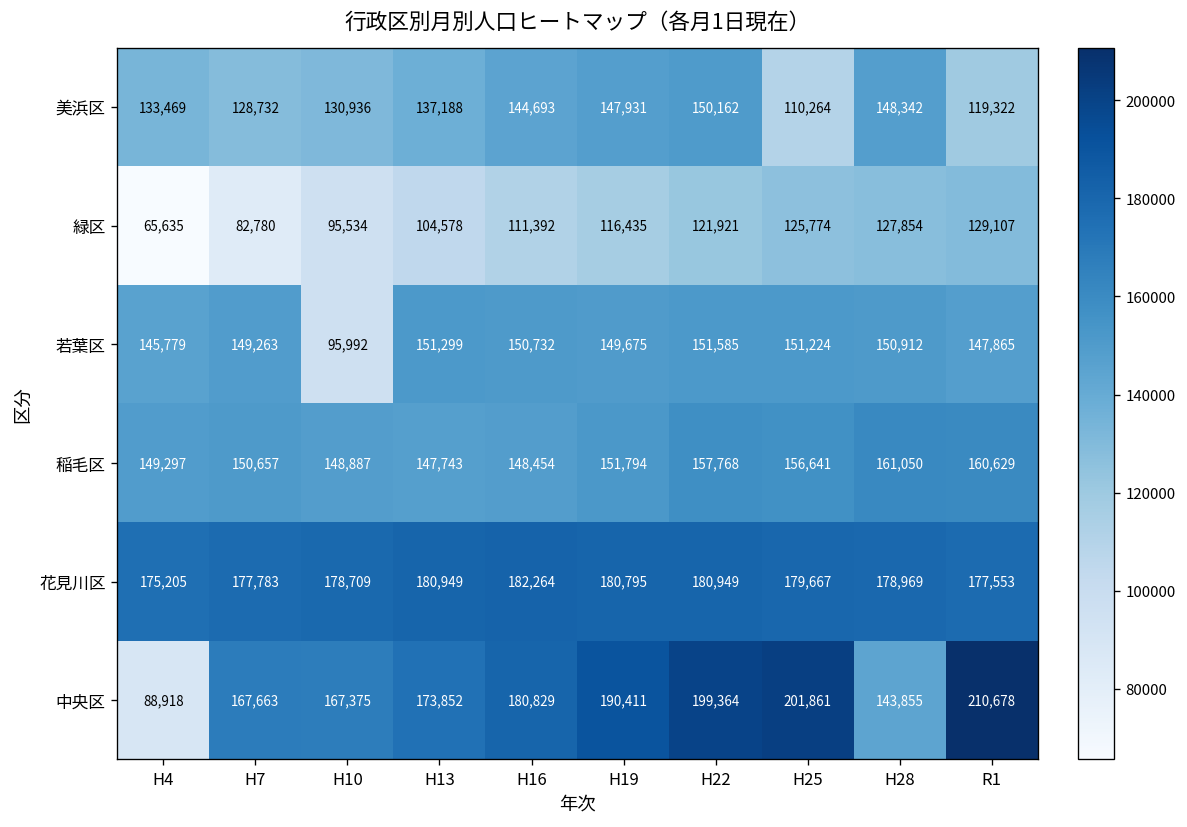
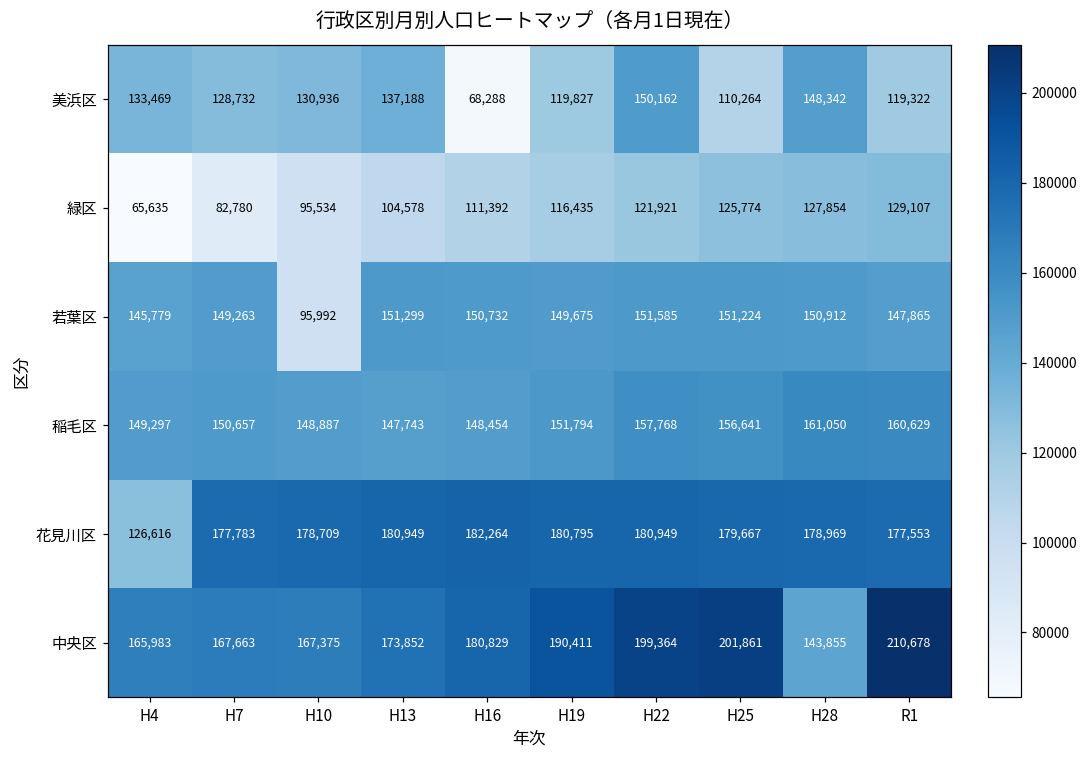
美浜区, H16: 144,693 -> 68,288
美浜区, H19: 147,931 -> 119,827
花見川区, H4: 175,205 -> 126,616
中央区, H4: 88,918 -> 165,983
